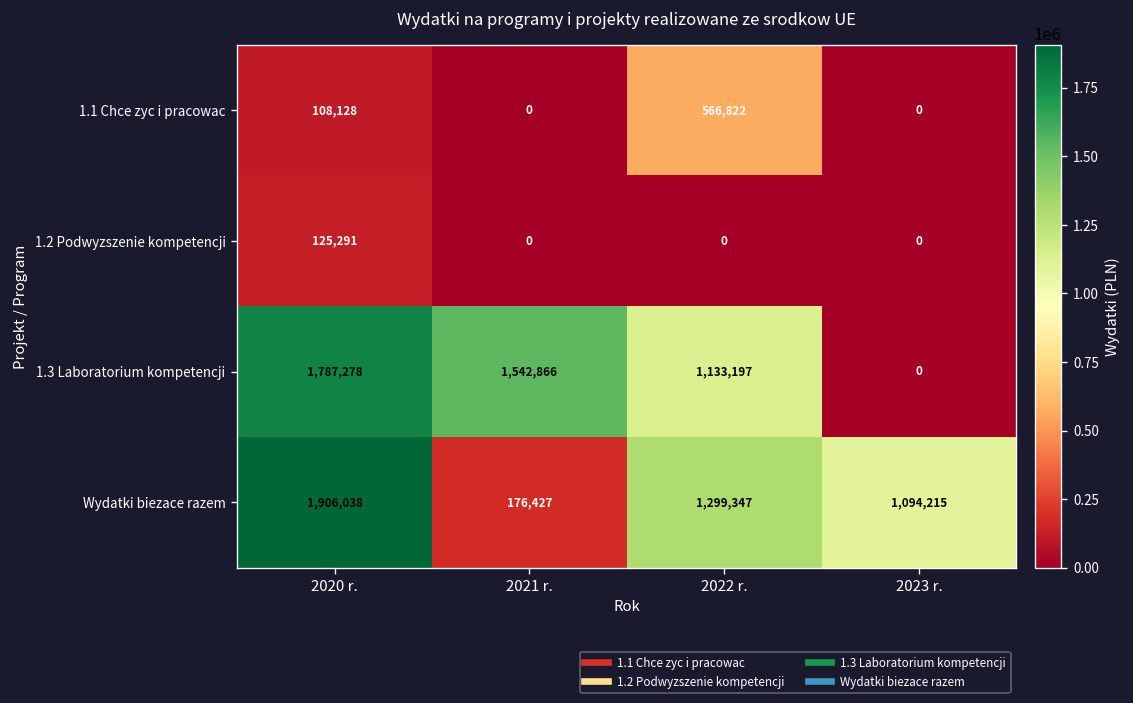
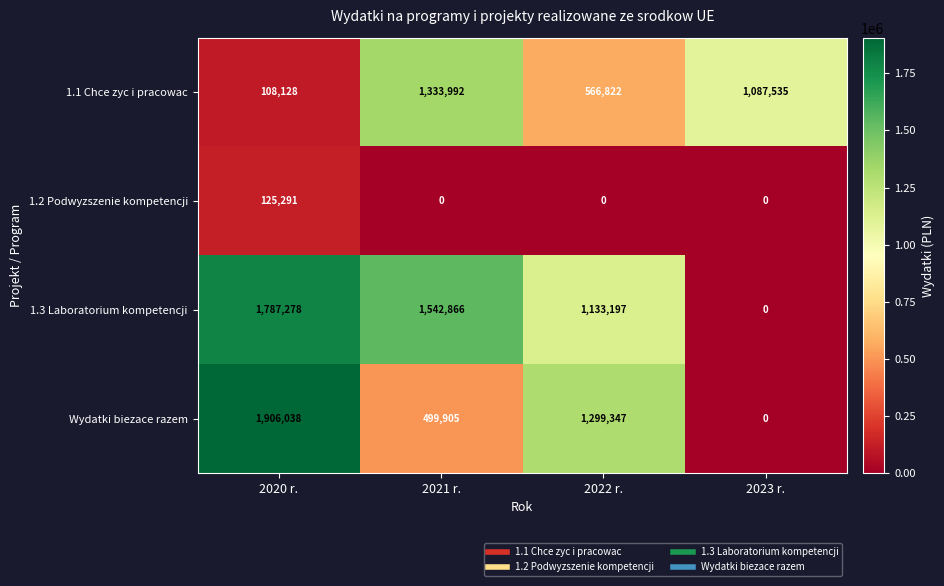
1.1 Chce zyc i pracowac, 2021 r.: 0 -> 1,333,992
1.1 Chce zyc i pracowac, 2023 r.: 0 -> 1,087,535
Wydatki biezace razem, 2021 r.: 176,427 -> 499,905
Wydatki biezace razem, 2023 r.: 1,094,215 -> 0
